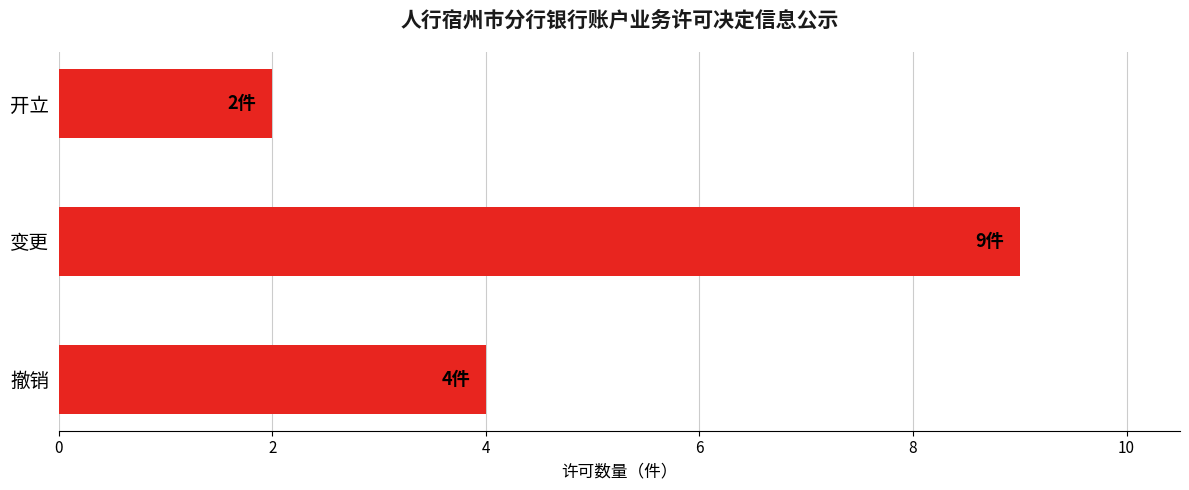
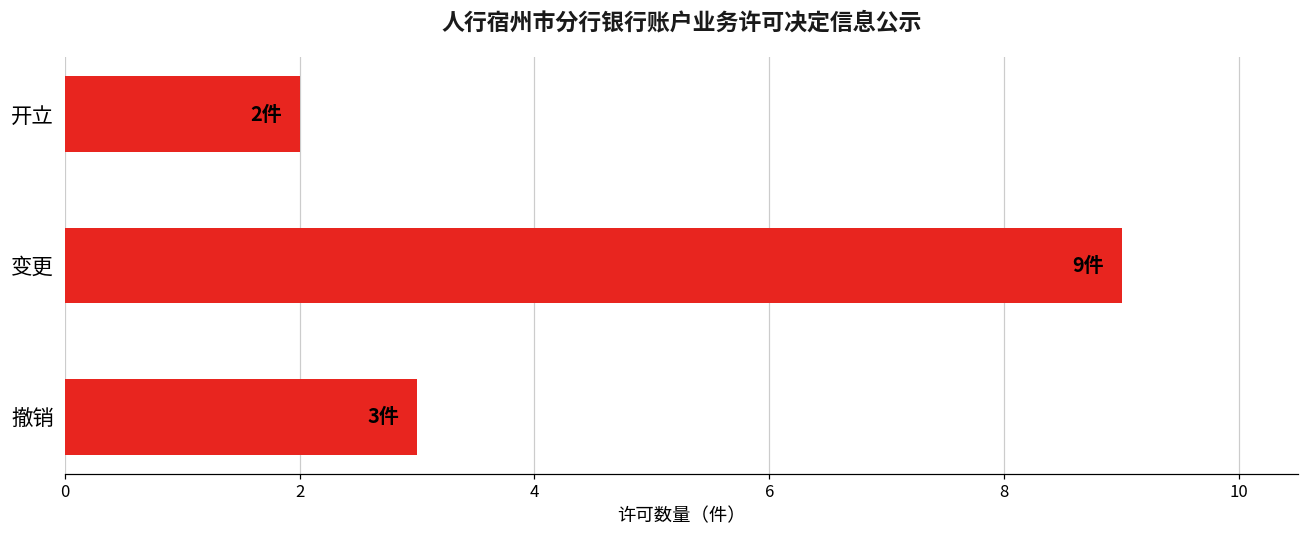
撤销: 4件 -> 3件
